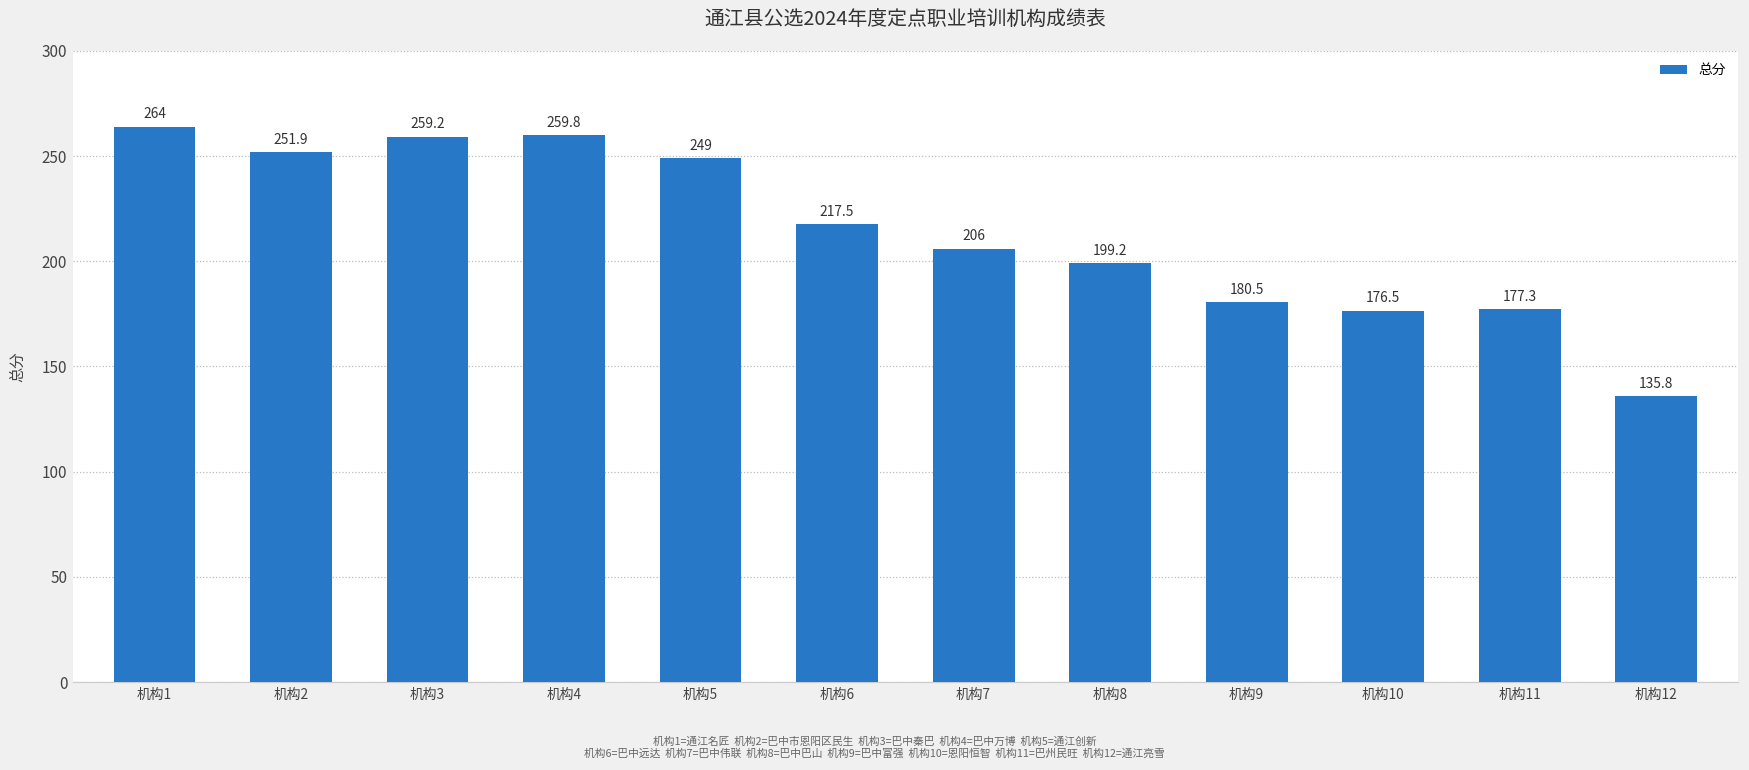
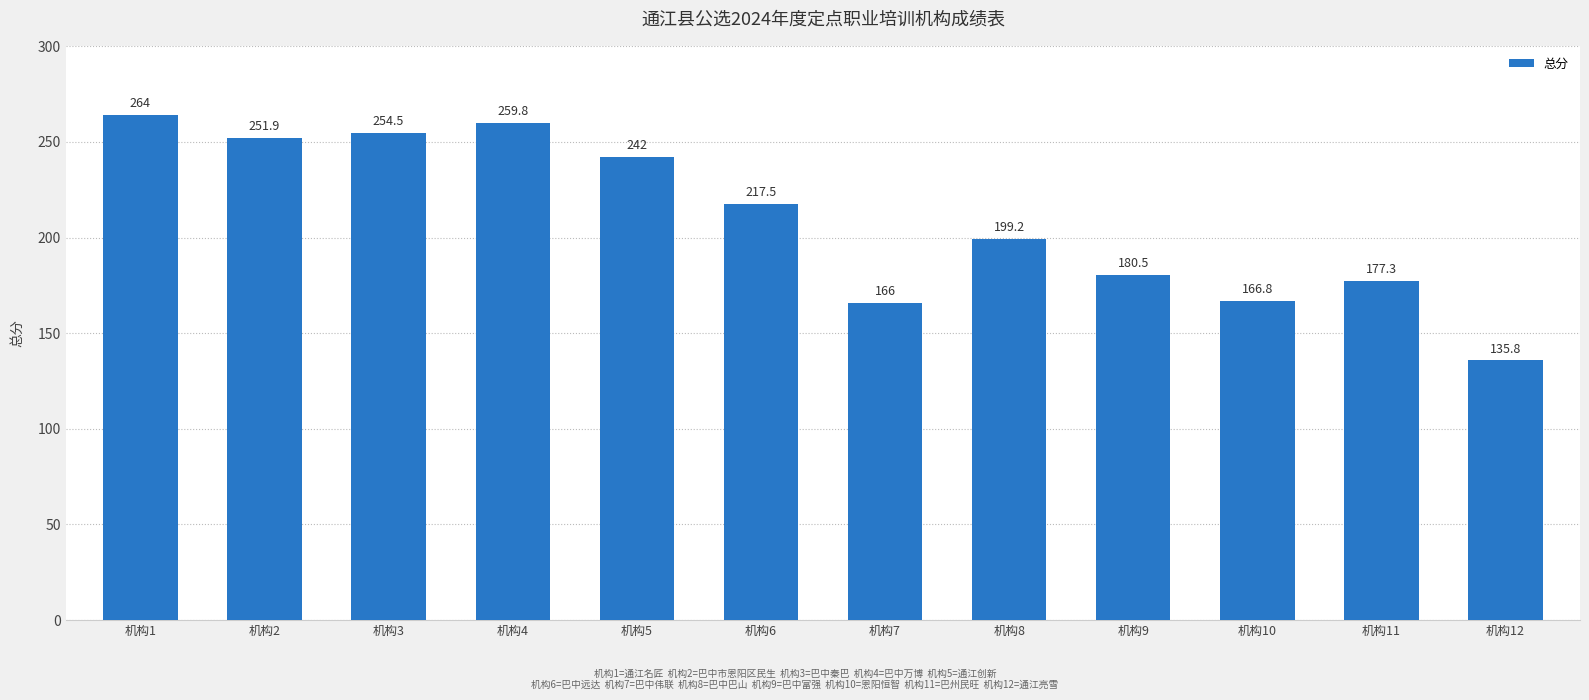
机构3: 259.2 -> 254.5
机构5: 249 -> 242
机构7: 206 -> 166
机构10: 176.5 -> 166.8
